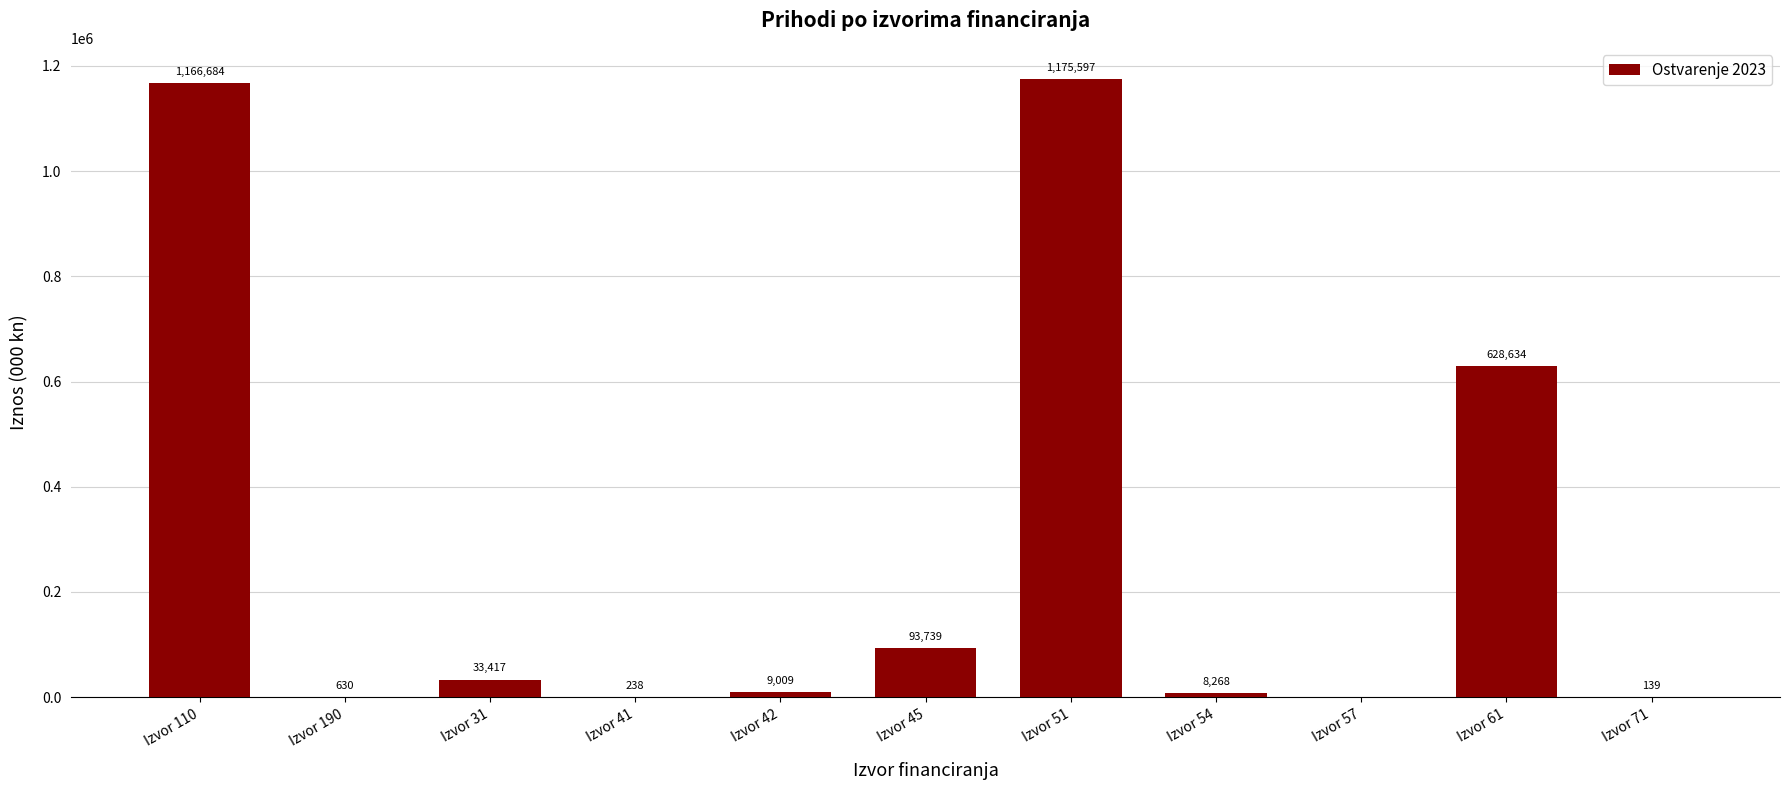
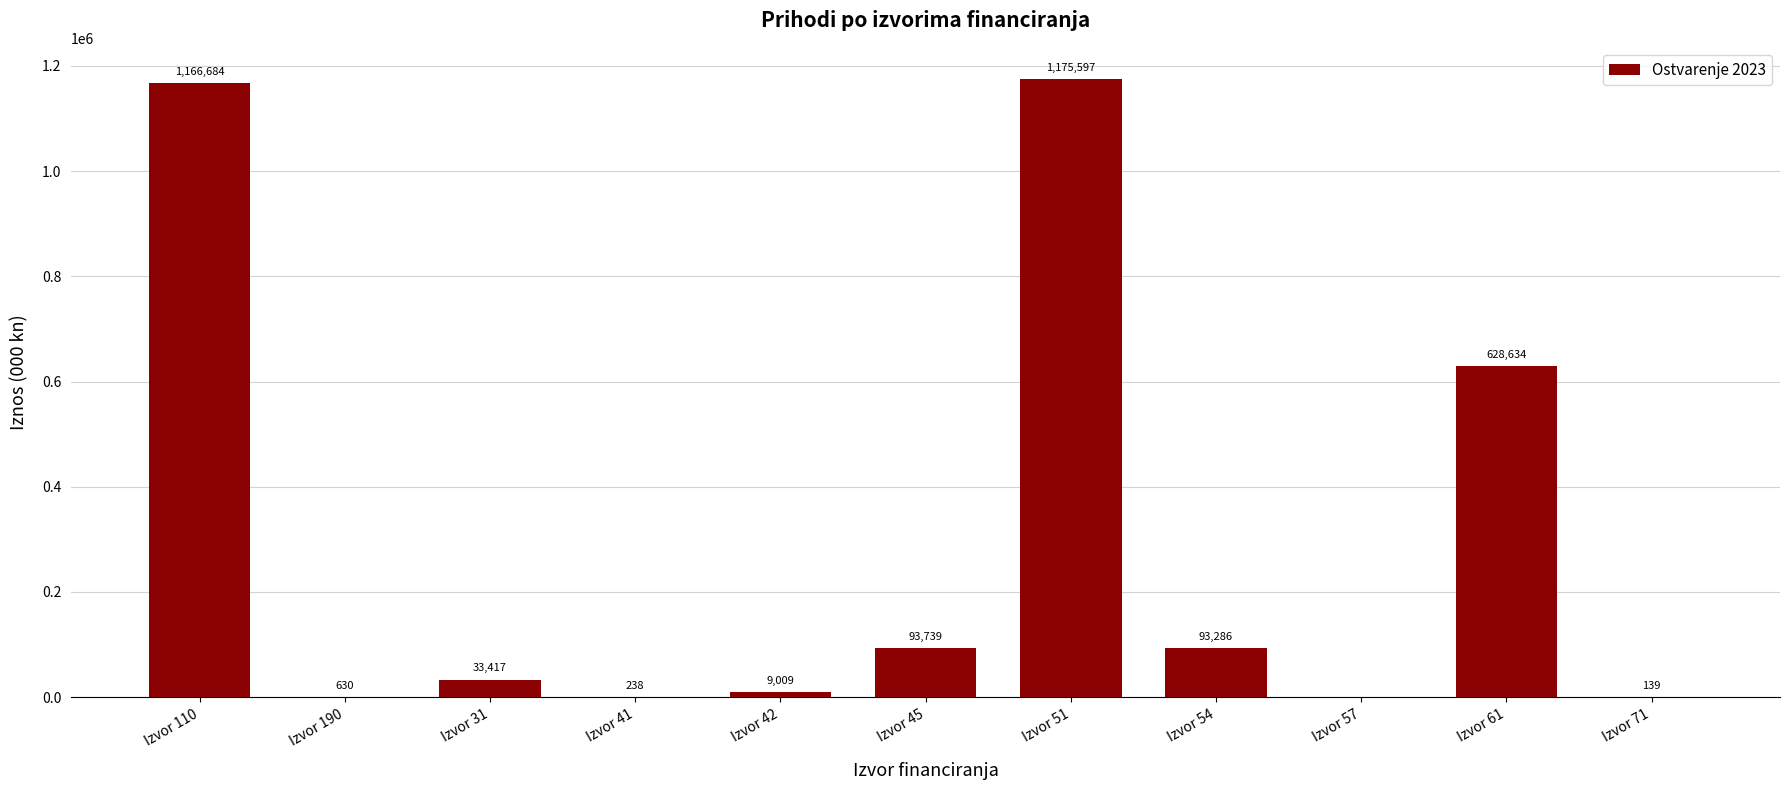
Izvor 54: 8,268 -> 93,286
